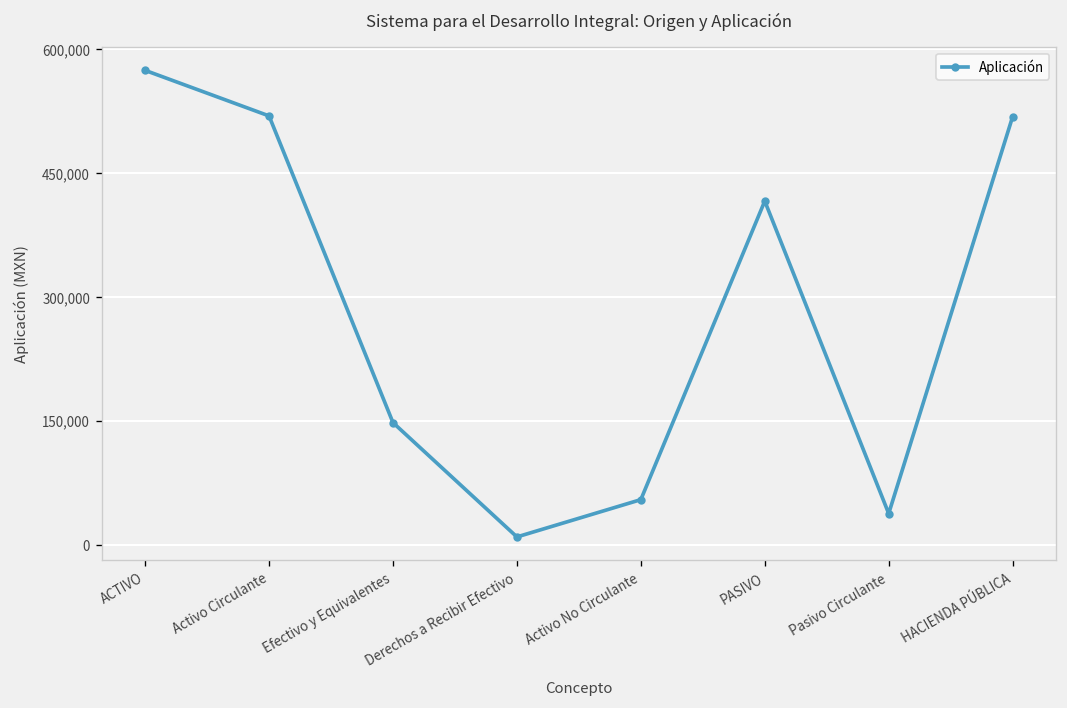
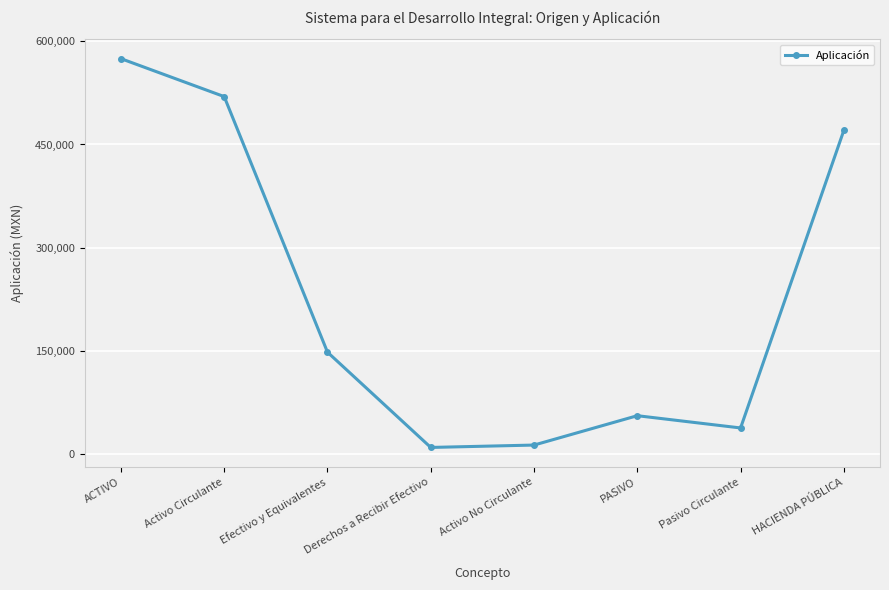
Activo No Circulante: 60,000 -> 10,000
PASIVO: 420,000 -> 60,000
HACIENDA PÚBLICA: 520,000 -> 470,000
